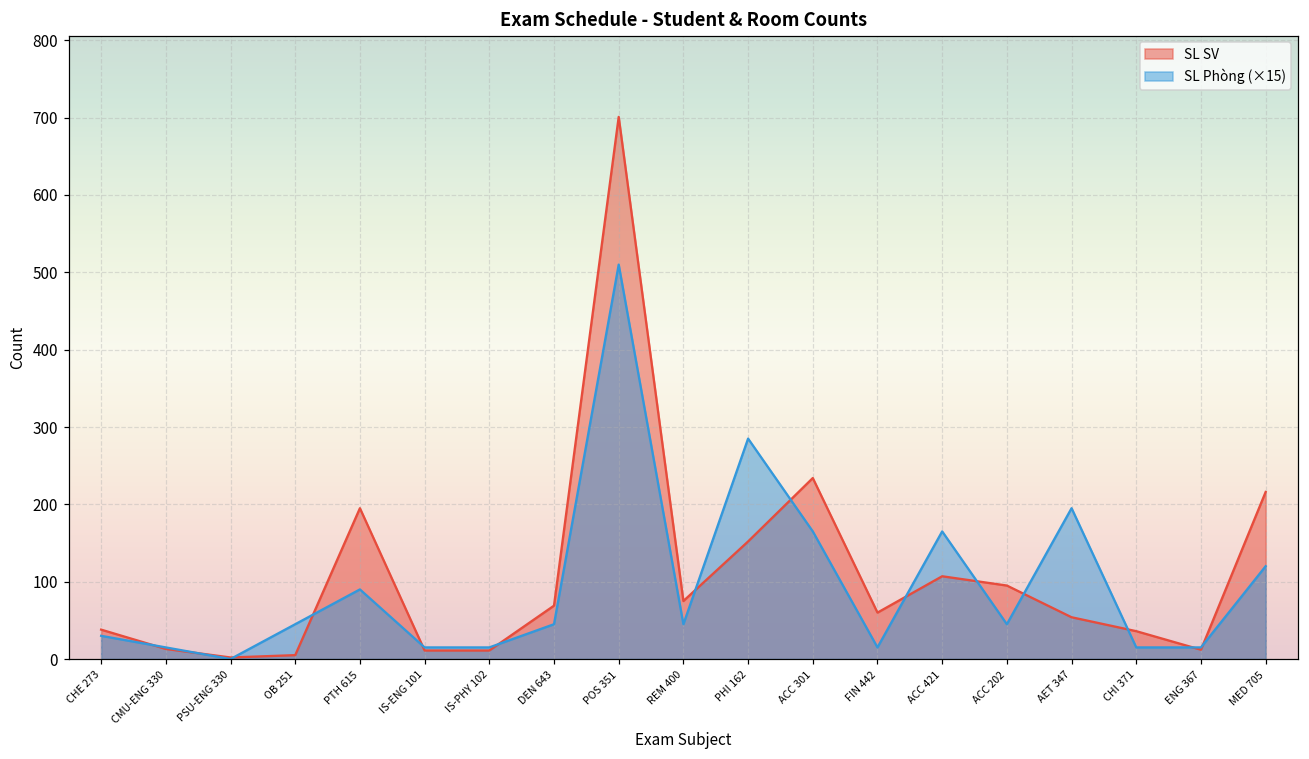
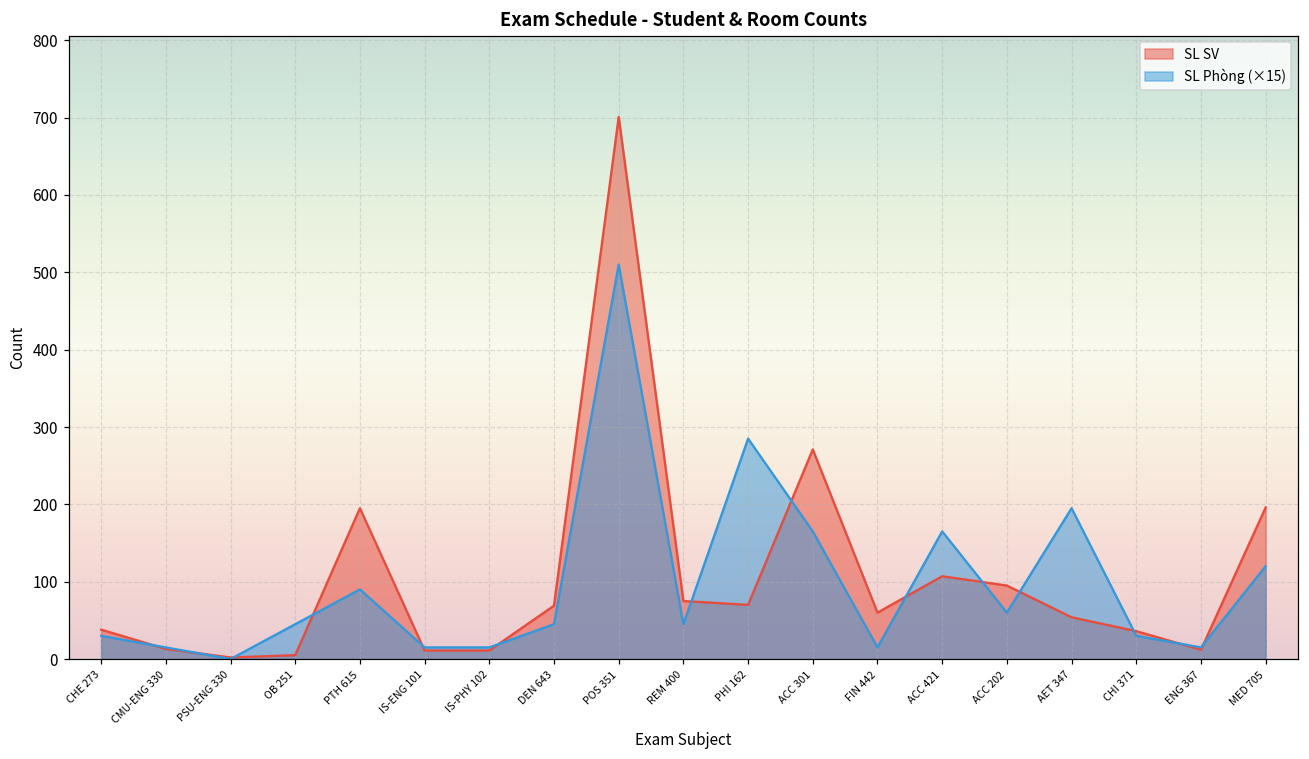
SL SV, PHI 162: 150 -> 70
SL SV, ACC 301: 230 -> 270
SL Phòng (×15), ACC 202: 50 -> 60
SL Phòng (×15), CHI 371: 20 -> 30
SL SV, MED 705: 220 -> 200
